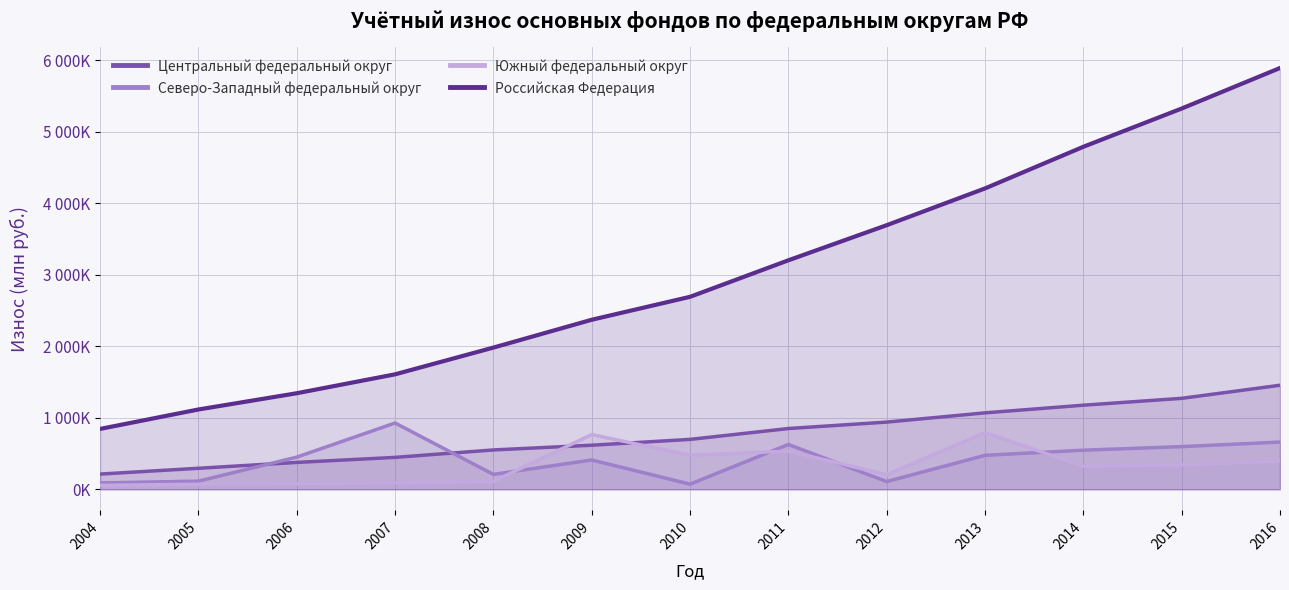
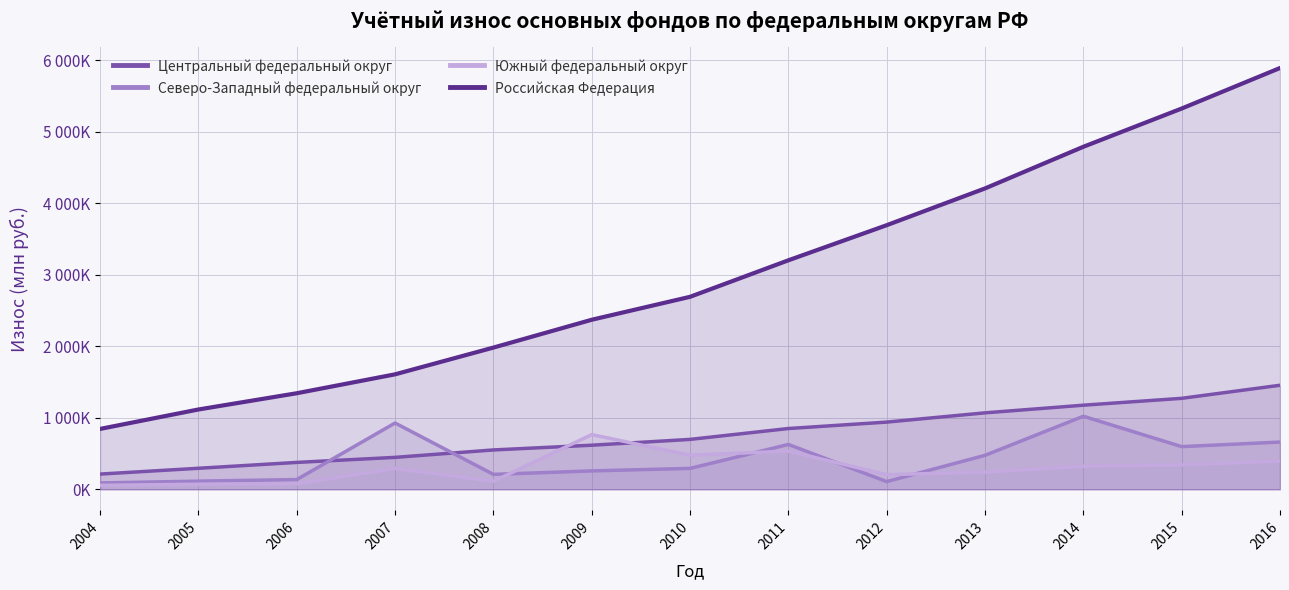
Северо-Западный федеральный округ, 2006: 400000 -> 100000
Южный федеральный округ, 2007: 100000 -> 300000
Северо-Западный федеральный округ, 2009: 400000 -> 300000
Северо-Западный федеральный округ, 2010: 100000 -> 300000
Южный федеральный округ, 2013: 800000 -> 200000
Северо-Западный федеральный округ, 2014: 500000 -> 1000000
